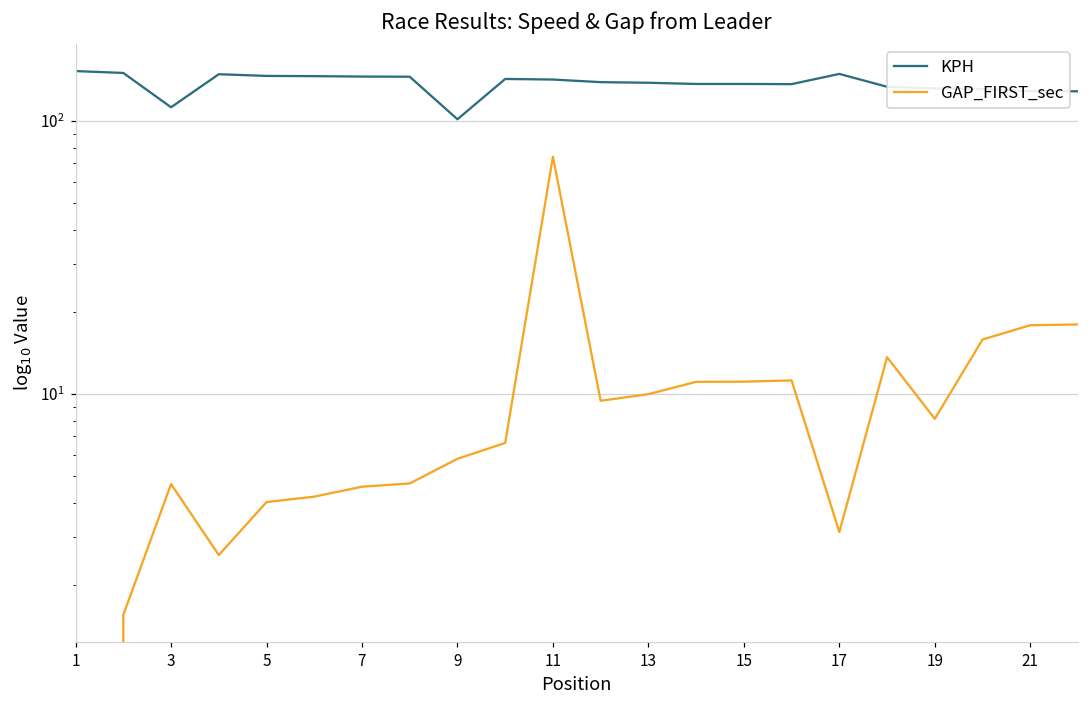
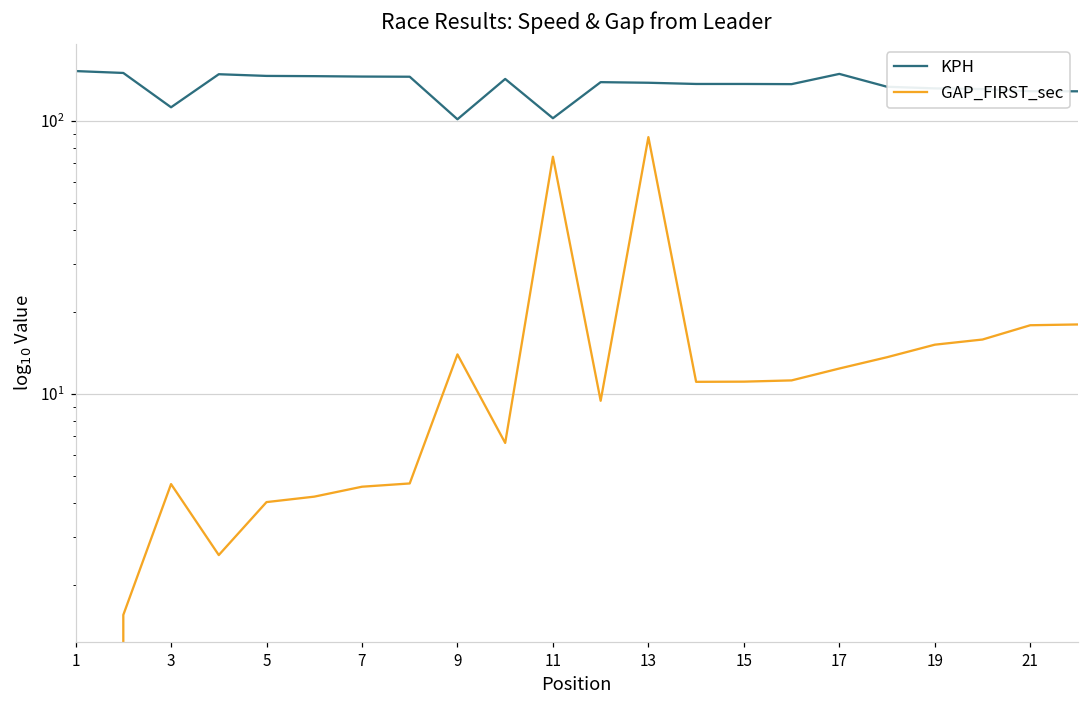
GAP_FIRST_sec, 9: 5.8 -> 14
KPH, 11: 140 -> 102
GAP_FIRST_sec, 13: 10.0 -> 87
GAP_FIRST_sec, 17: 3.1 -> 12
GAP_FIRST_sec, 19: 8.1 -> 15
